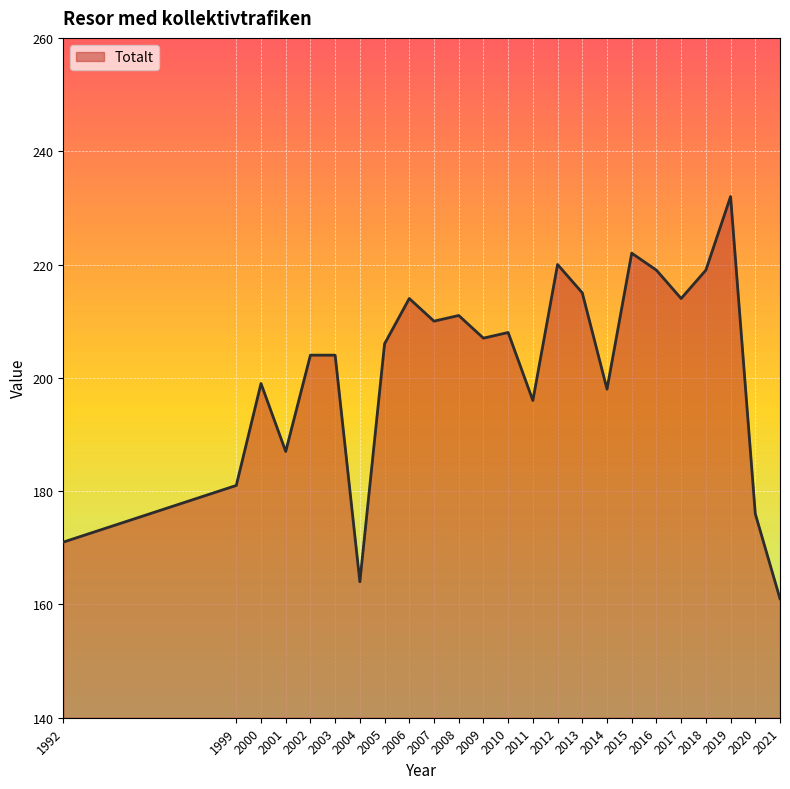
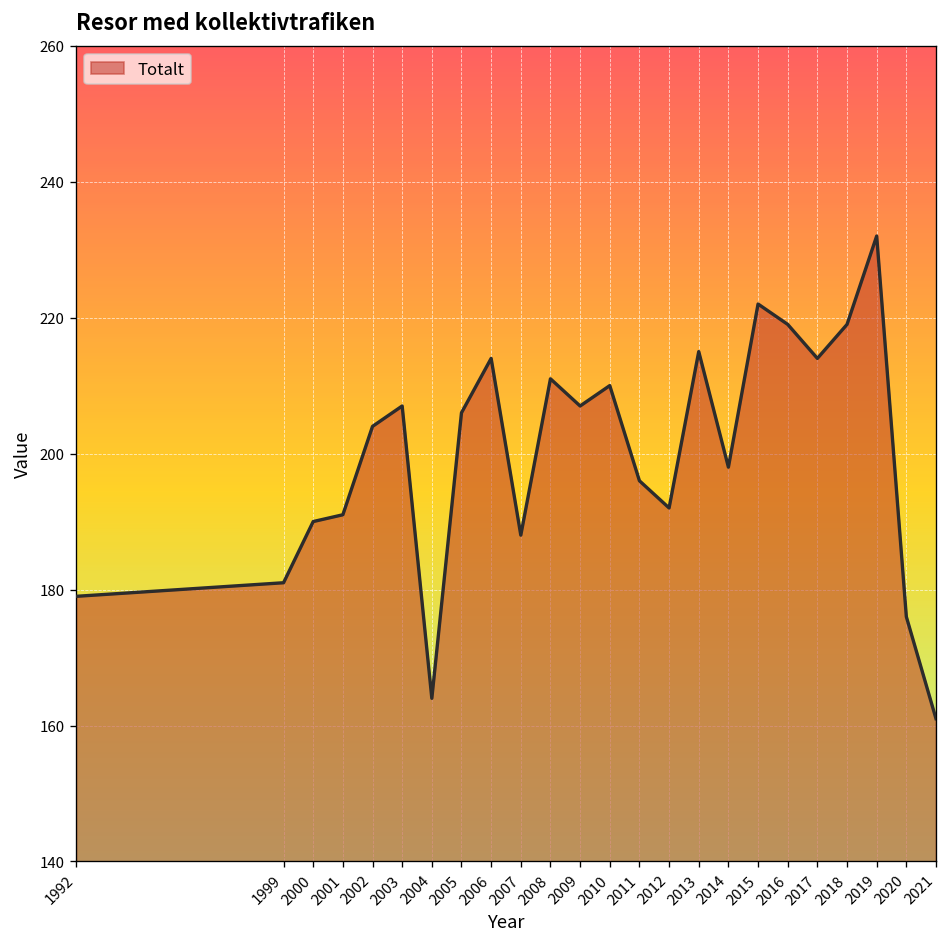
1992: 171 -> 179
2000: 199 -> 190
2001: 187 -> 191
2003: 204 -> 207
2007: 210 -> 188
2010: 208 -> 210
2012: 220 -> 192
